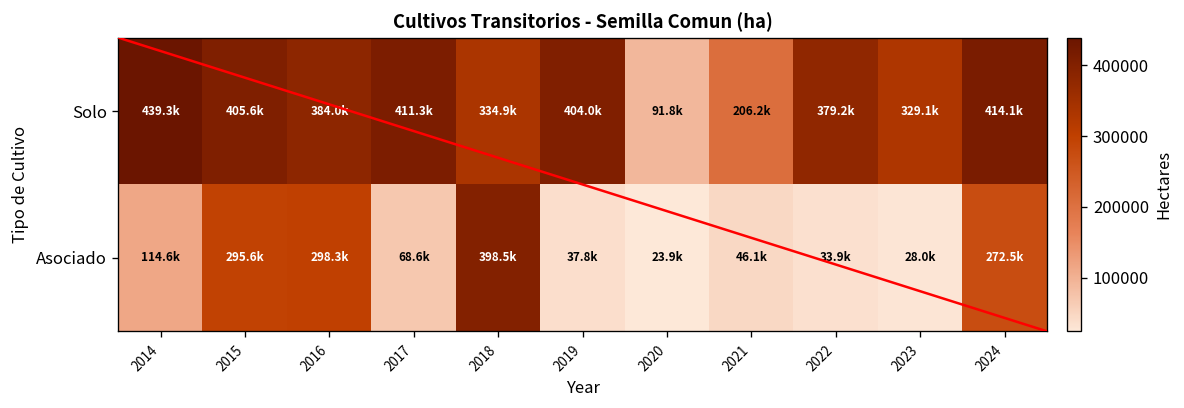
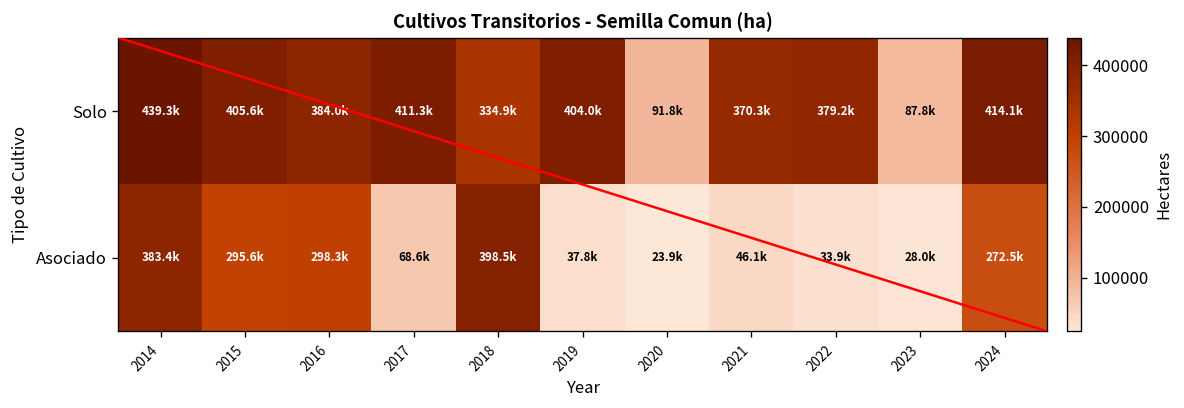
Solo, 2021: 206.2k -> 370.3k
Solo, 2023: 329.1k -> 87.8k
Asociado, 2014: 114.6k -> 383.4k
